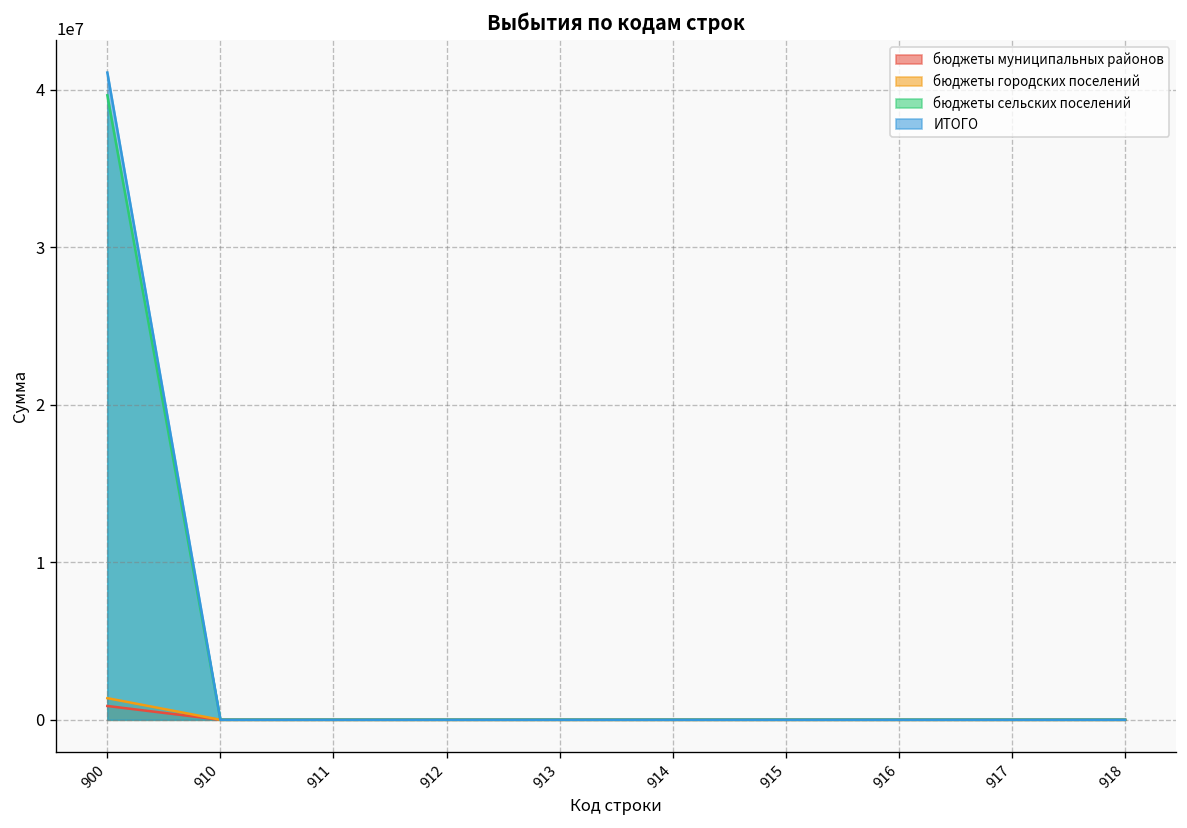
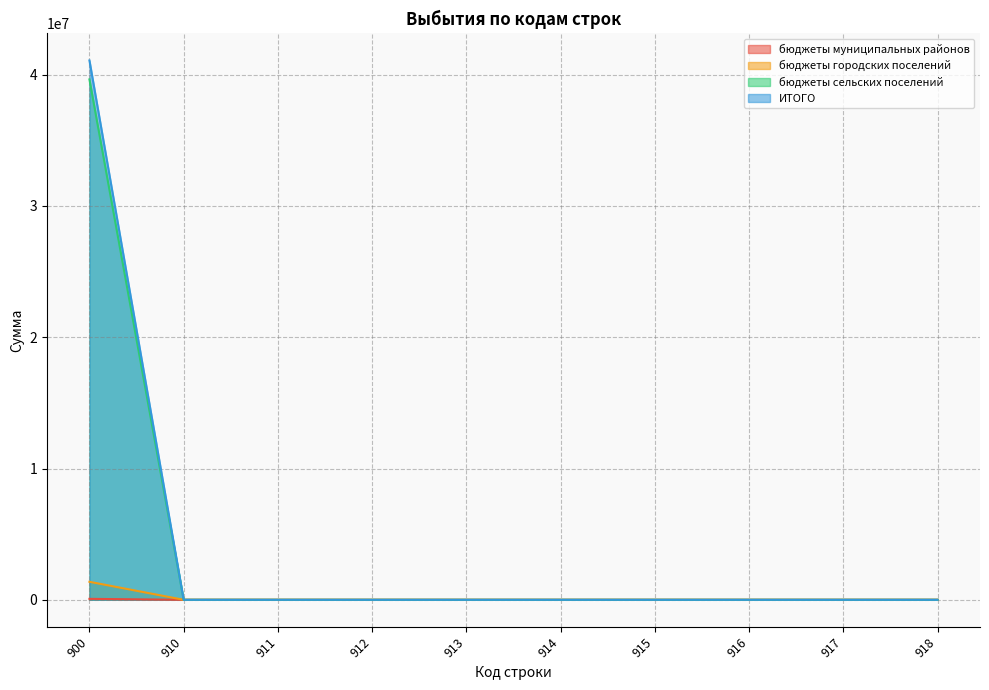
бюджеты муниципальных районов, 900: 900000 -> 100000
